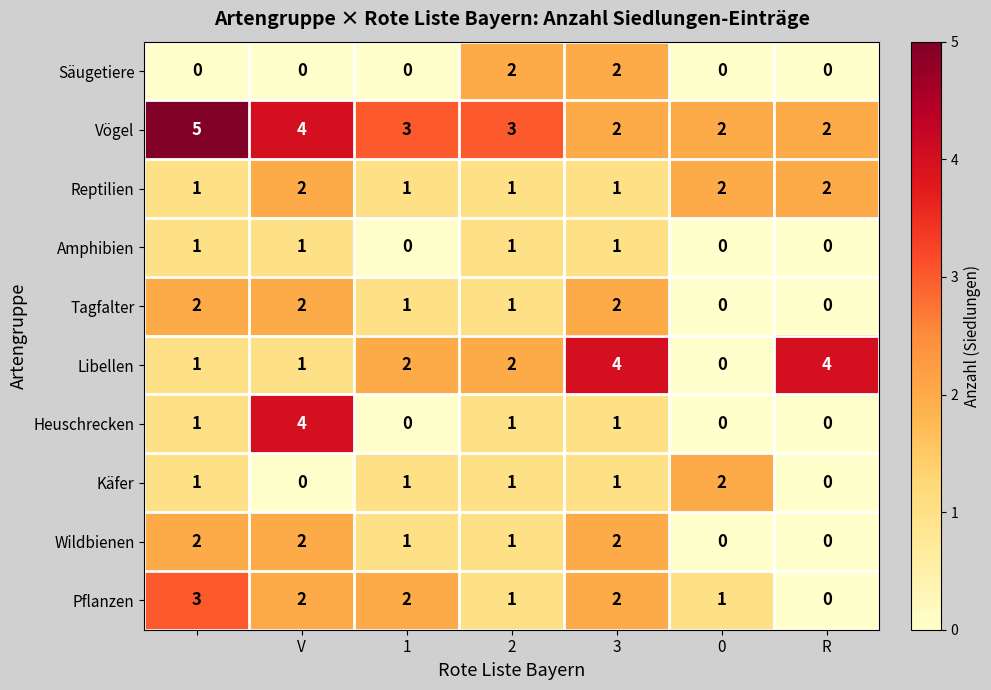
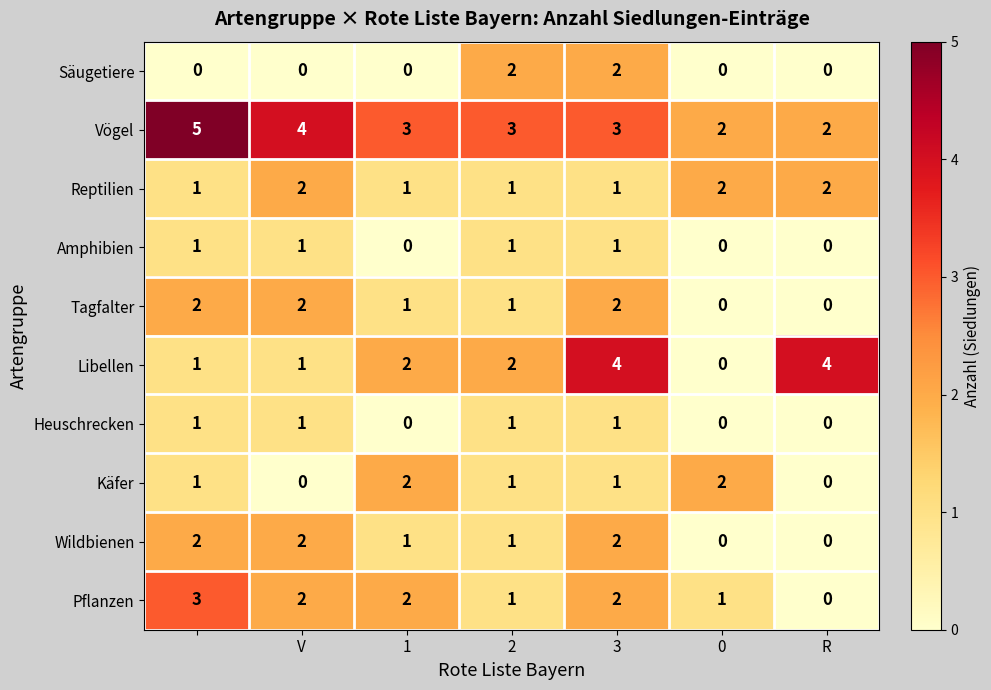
Vögel, 3: 2 -> 3
Heuschrecken, V: 4 -> 1
Käfer, 1: 1 -> 2
